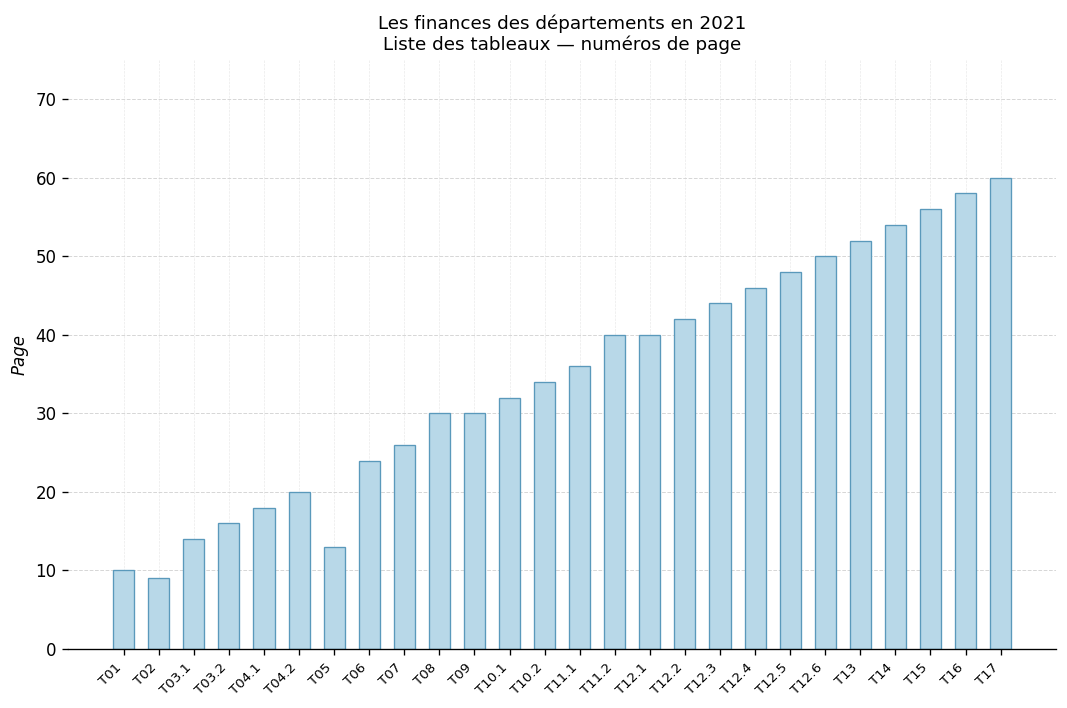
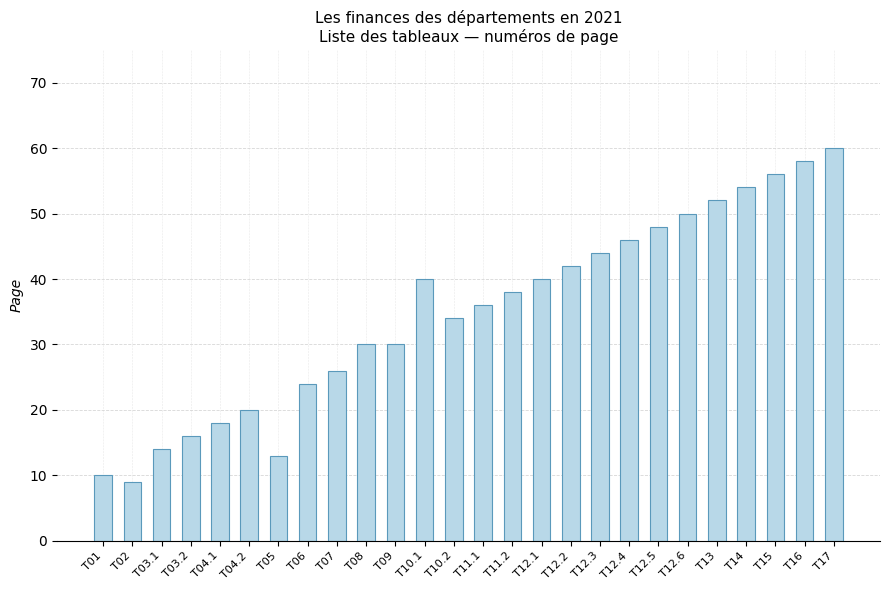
T10.1: 32 -> 40
T11.2: 40 -> 38
